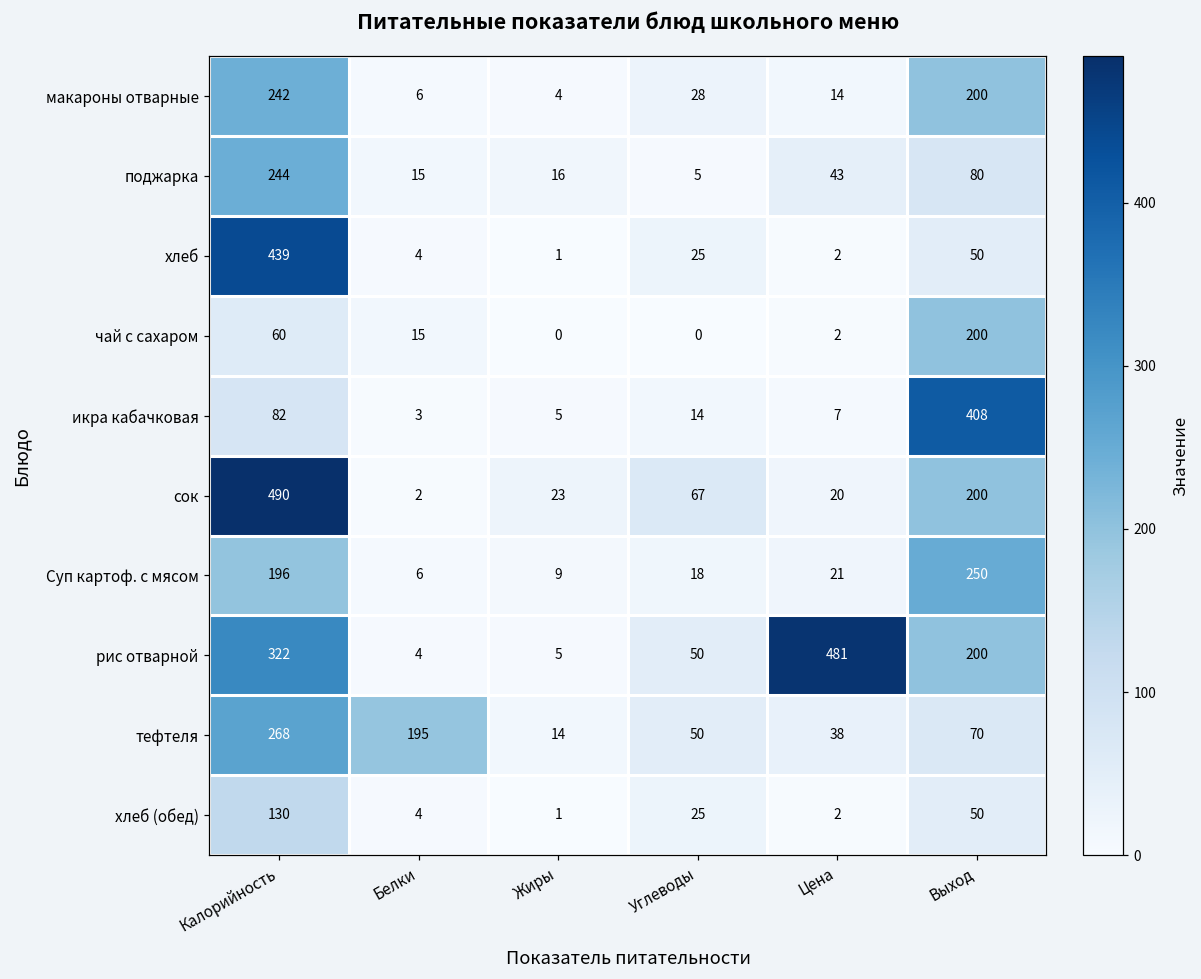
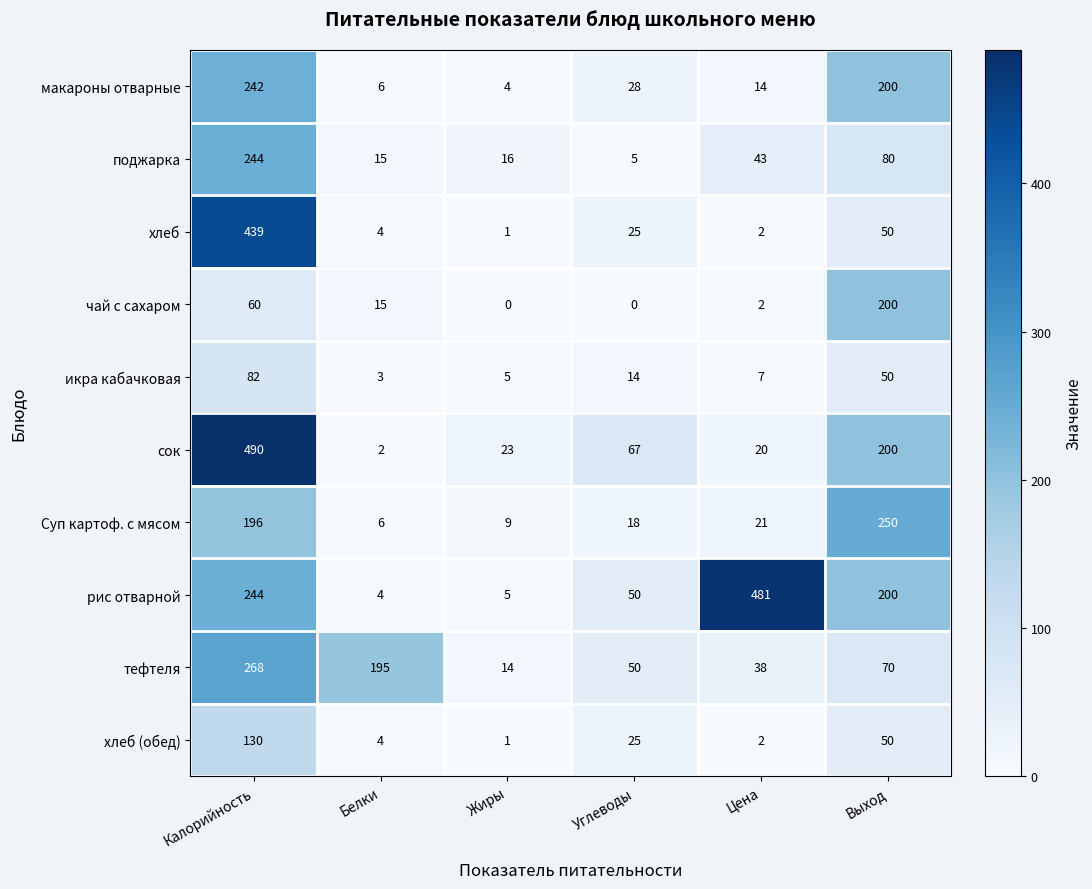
икра кабачковая, Выход: 408 -> 50
рис отварной, Калорийность: 322 -> 244
